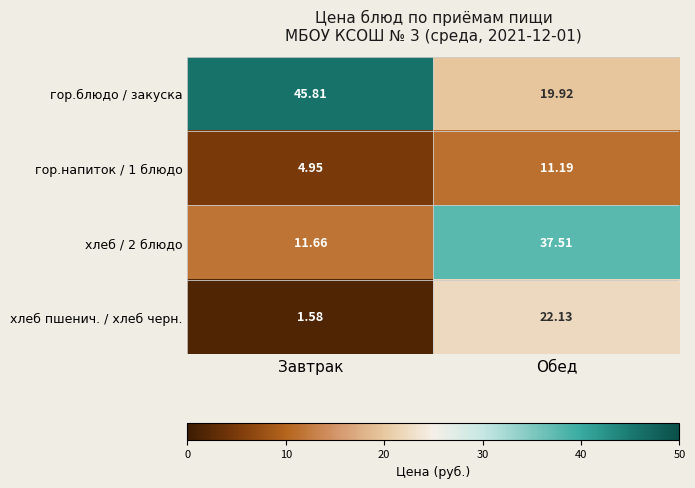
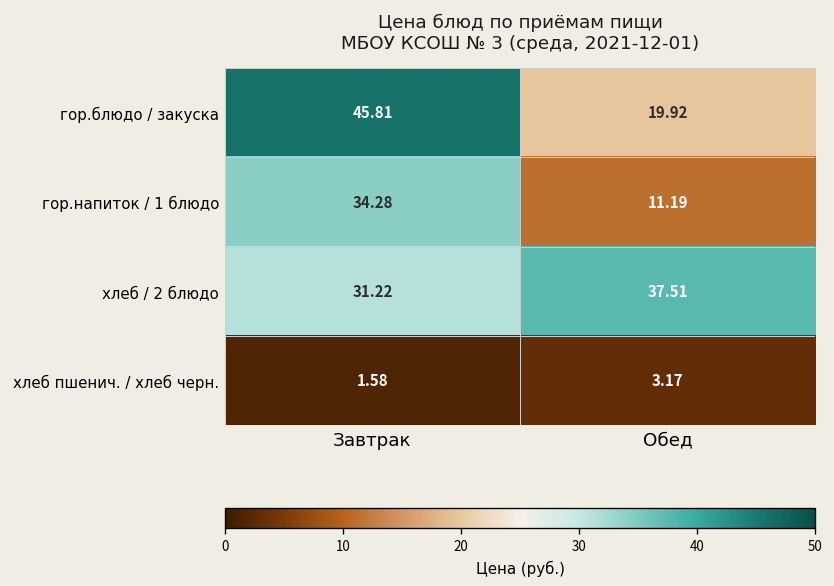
гор.напиток / 1 блюдо, Завтрак: 4.95 -> 34.28
хлеб / 2 блюдо, Завтрак: 11.66 -> 31.22
хлеб пшенич. / хлеб черн., Обед: 22.13 -> 3.17
